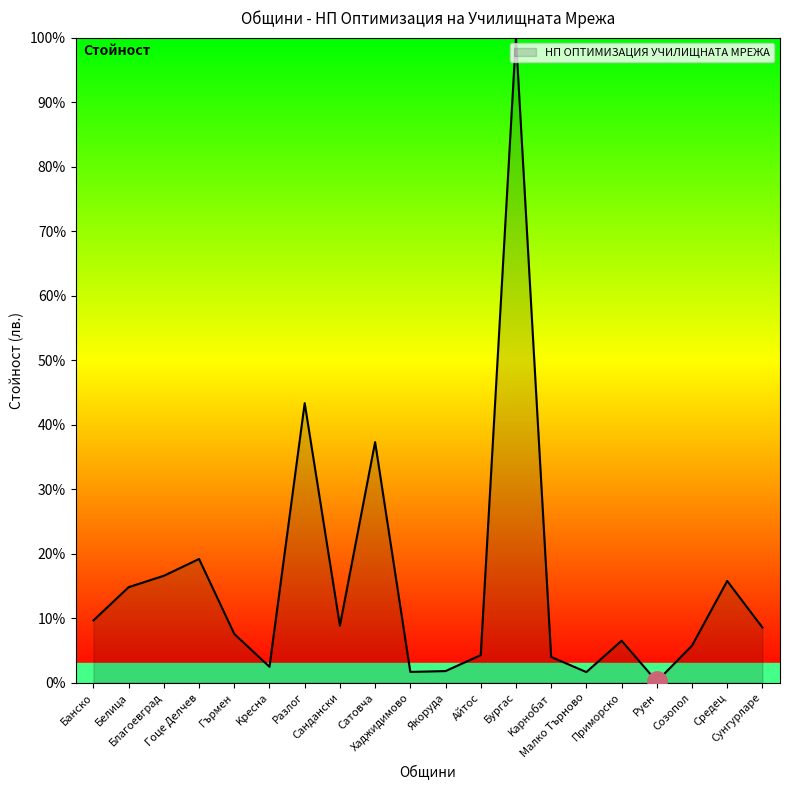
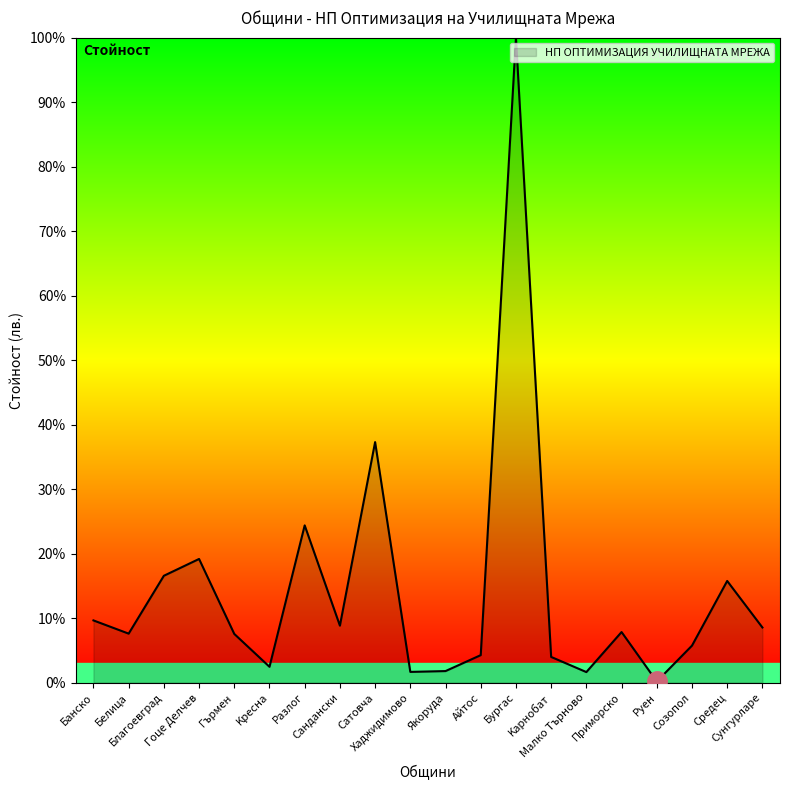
НП ОПТИМИЗАЦИЯ УЧИЛИЩНАТА МРЕЖА, Белица: 15% -> 8%
НП ОПТИМИЗАЦИЯ УЧИЛИЩНАТА МРЕЖА, Pазлог: 43% -> 24%
НП ОПТИМИЗАЦИЯ УЧИЛИЩНАТА МРЕЖА, Приморско: 6% -> 8%
